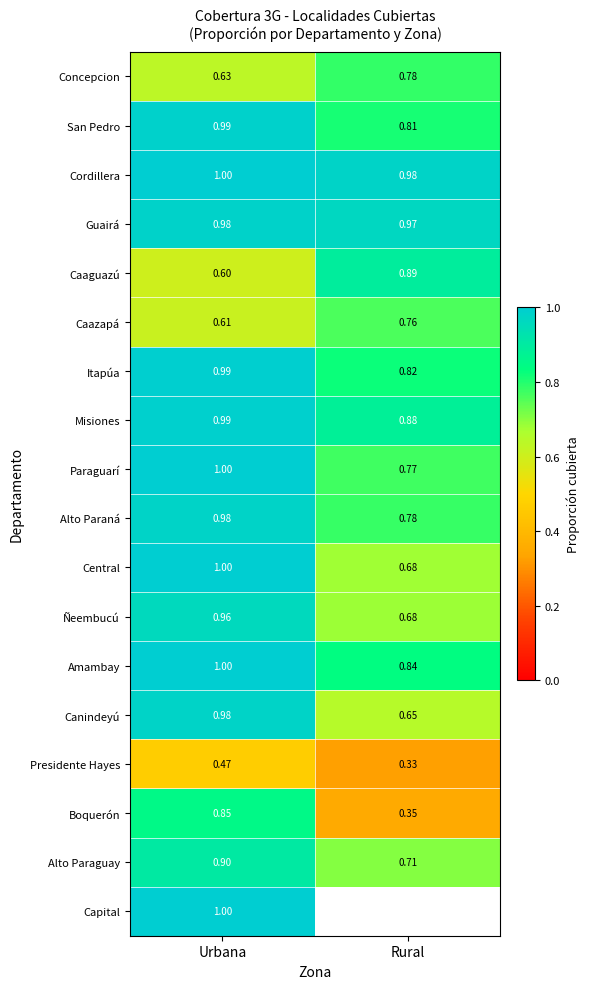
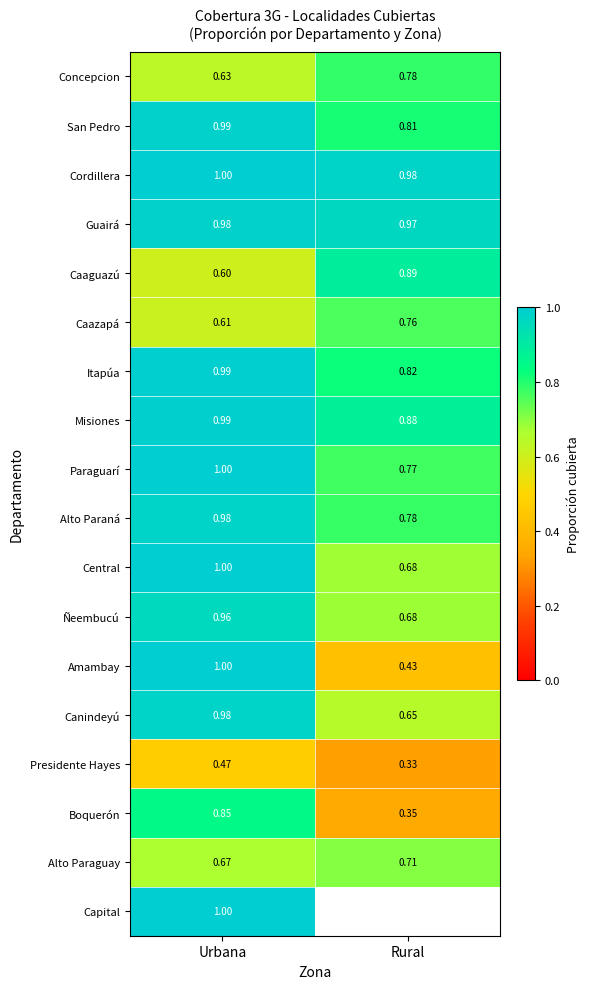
Amambay, Rural: 0.84 -> 0.43
Alto Paraguay, Urbana: 0.90 -> 0.67
